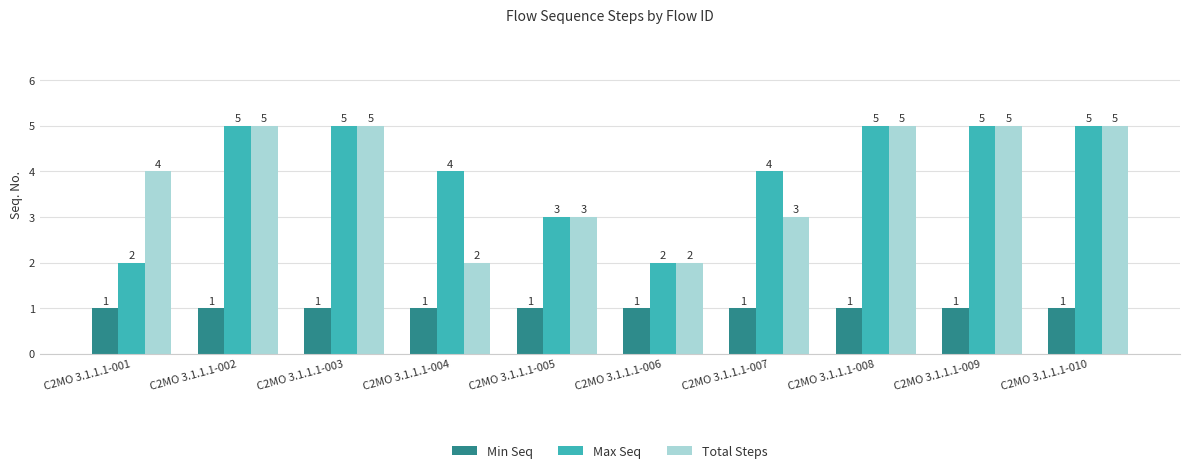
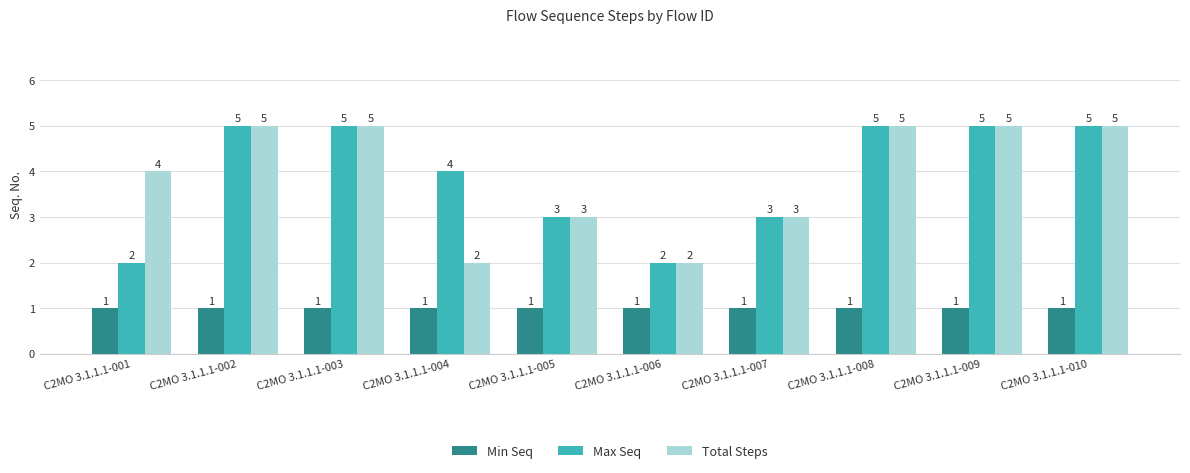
Max Seq, C2MO 3.1.1.1-007: 4 -> 3
